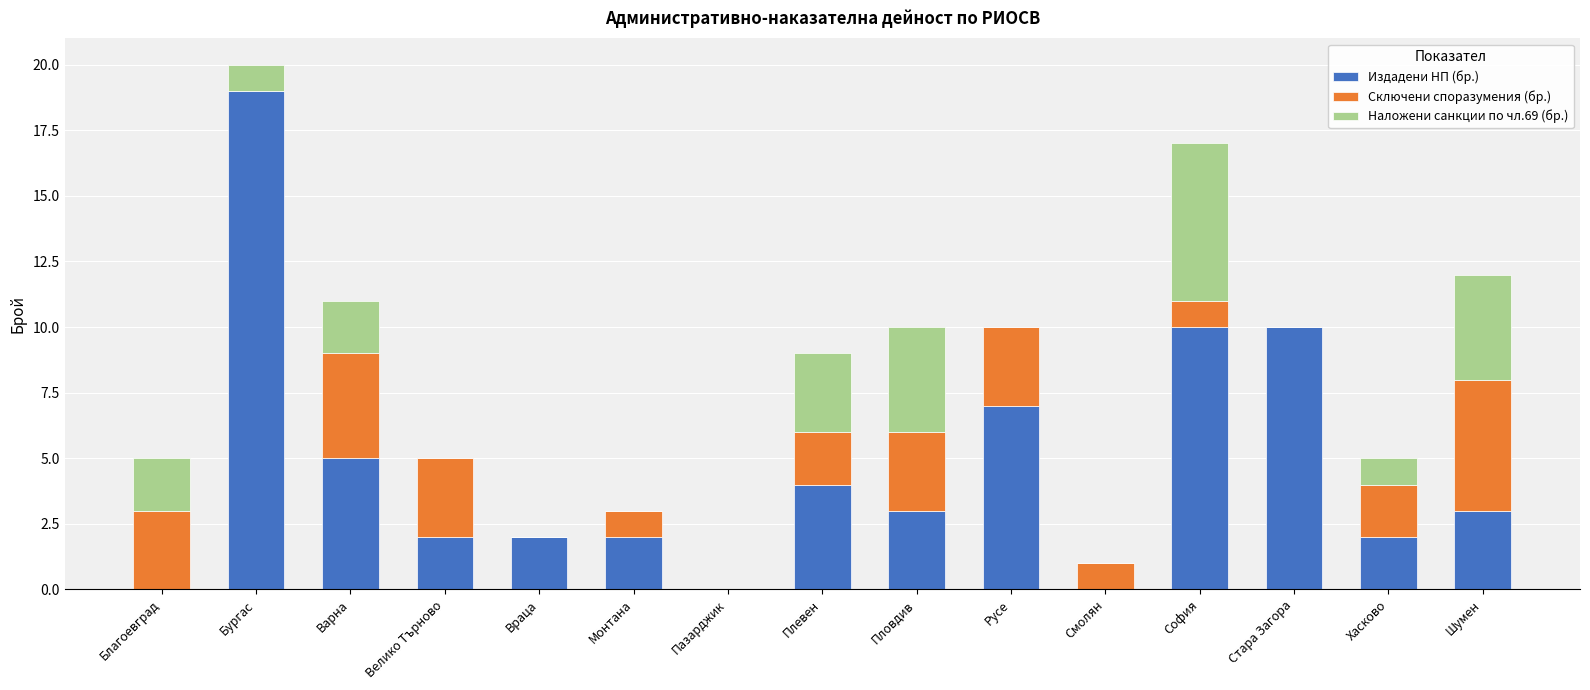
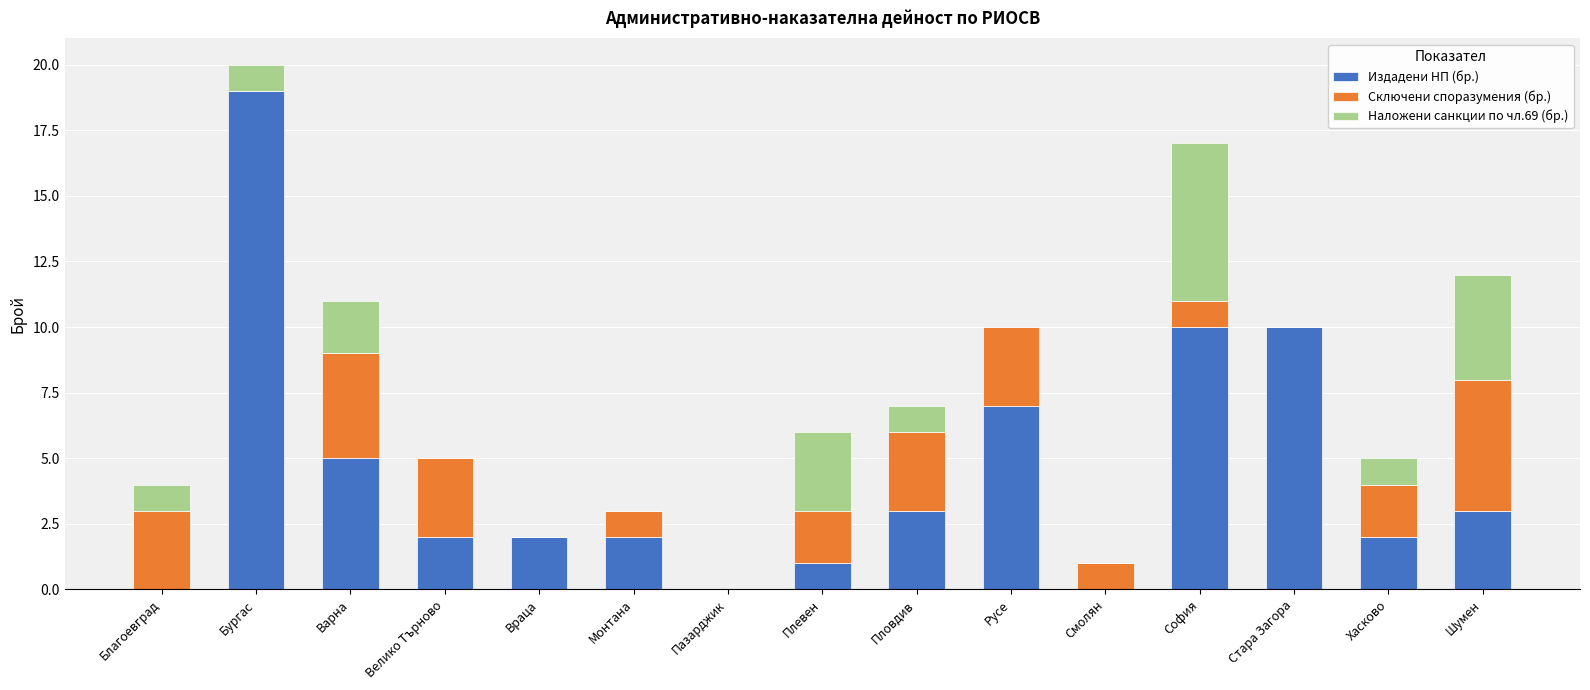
Наложени санкции по чл.69 (бр.), Благоевград: 2 -> 1
Издадени НП (бр.), Плевен: 4 -> 1
Наложени санкции по чл.69 (бр.), Пловдив: 4 -> 1
